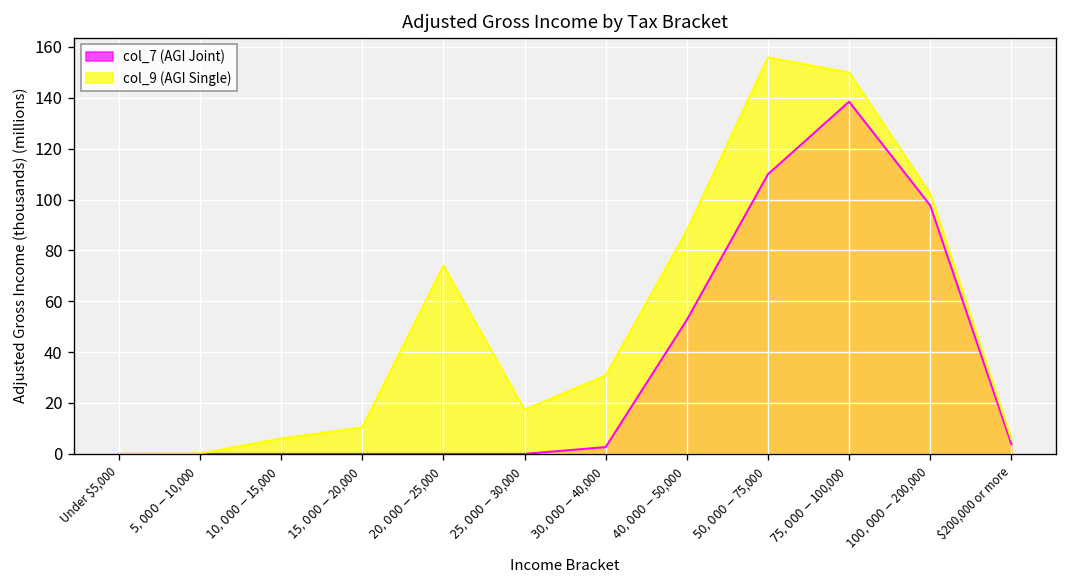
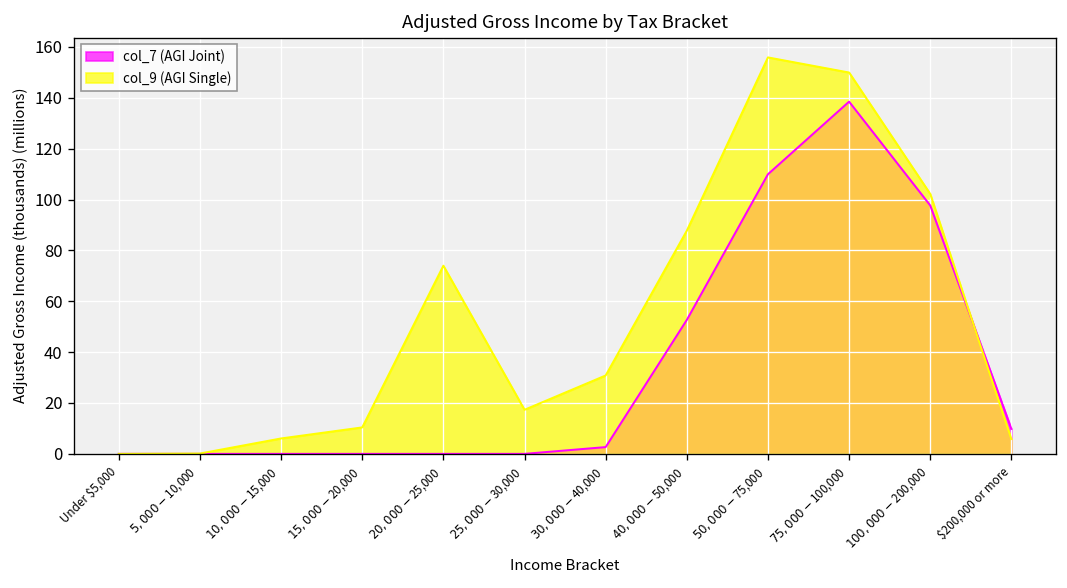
col_7 (AGI Joint), $200,000 or more: 4 -> 10
